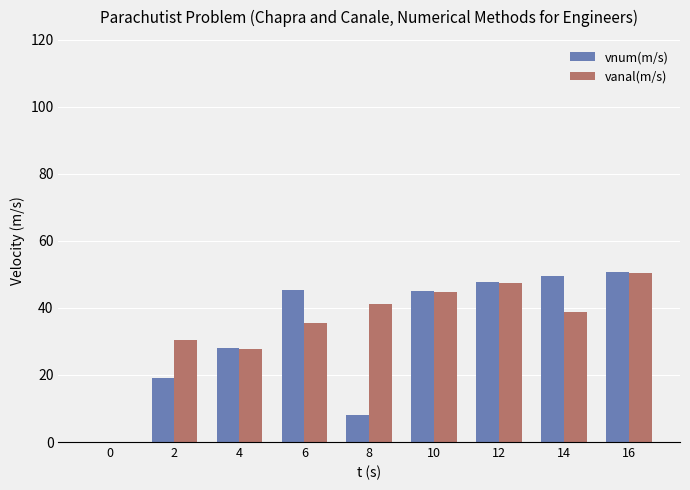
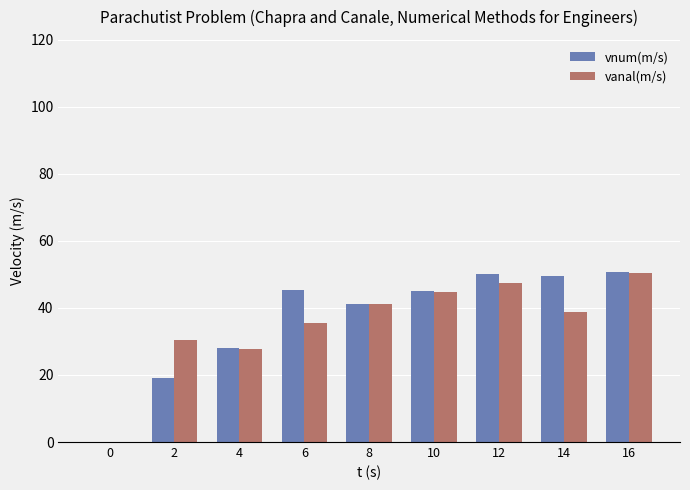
vnum(m/s), 8: 8 -> 41
vnum(m/s), 12: 48 -> 50
